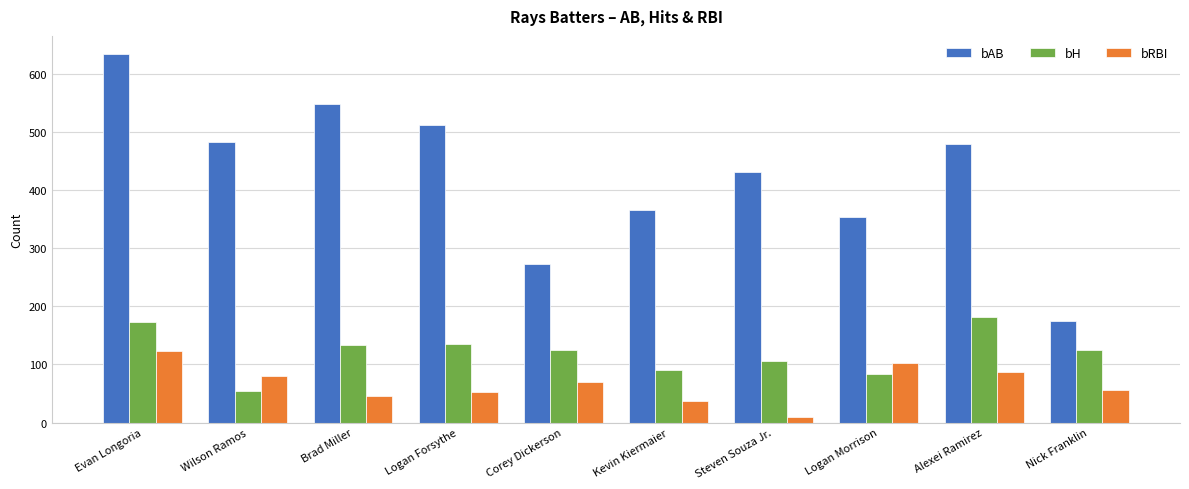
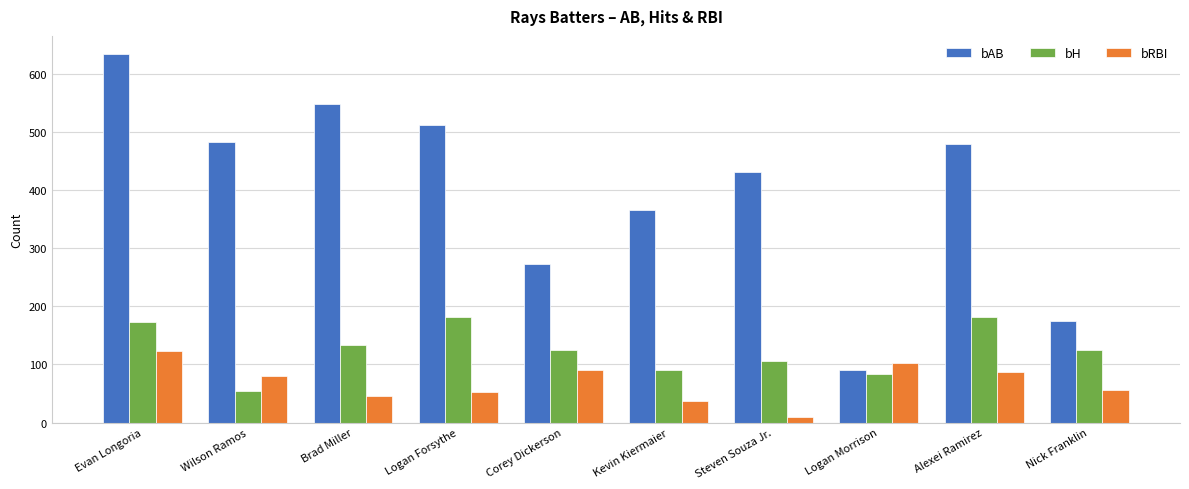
bH, Logan Forsythe: 140 -> 180
bRBI, Corey Dickerson: 70 -> 90
bAB, Logan Morrison: 350 -> 90
